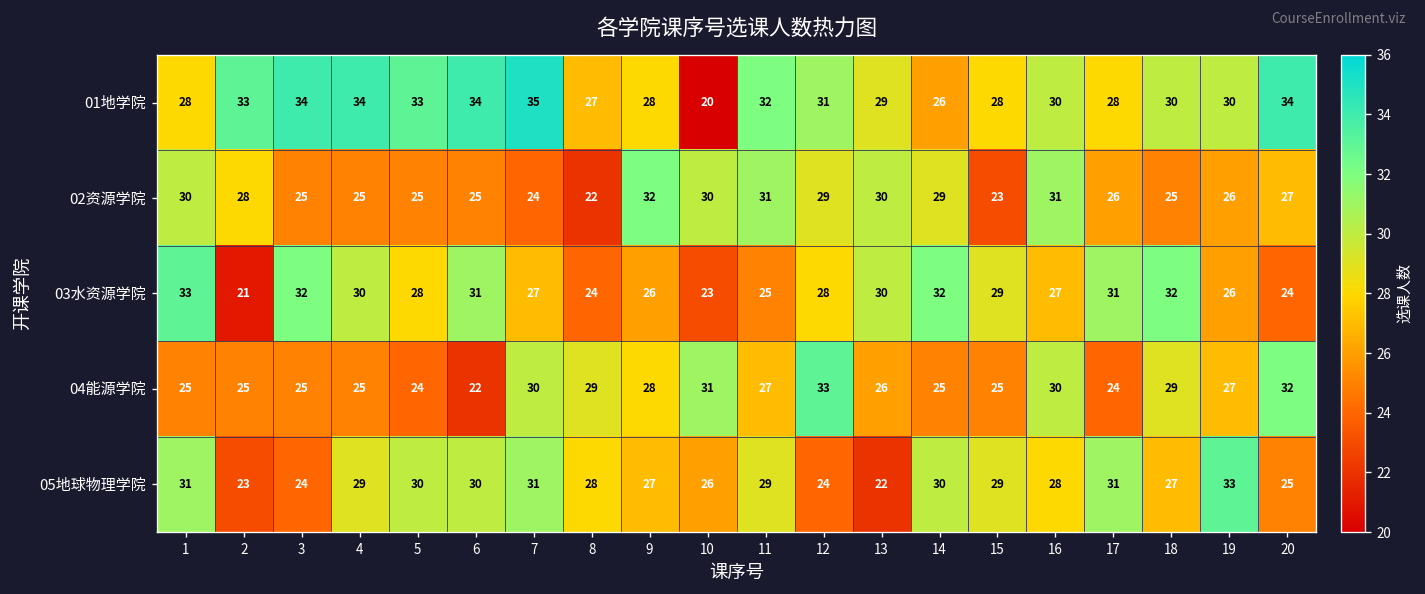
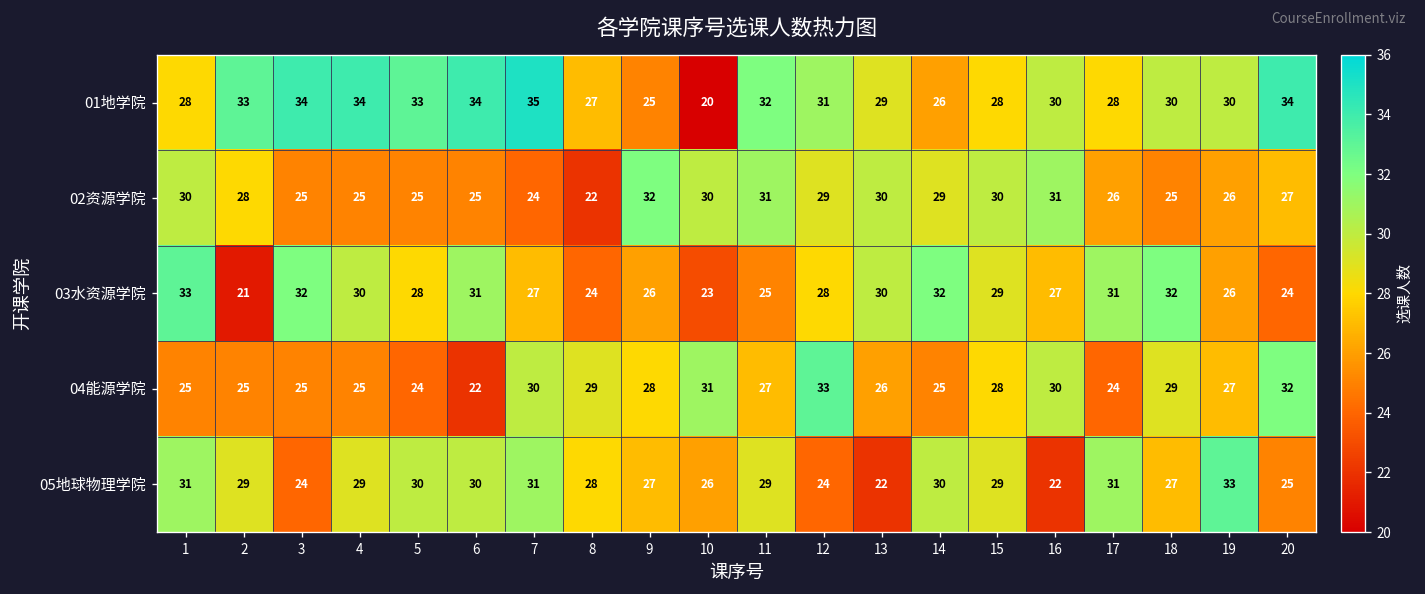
01地学院, 9: 28 -> 25
02资源学院, 15: 23 -> 30
04能源学院, 15: 25 -> 28
05地球物理学院, 2: 23 -> 29
05地球物理学院, 16: 28 -> 22
